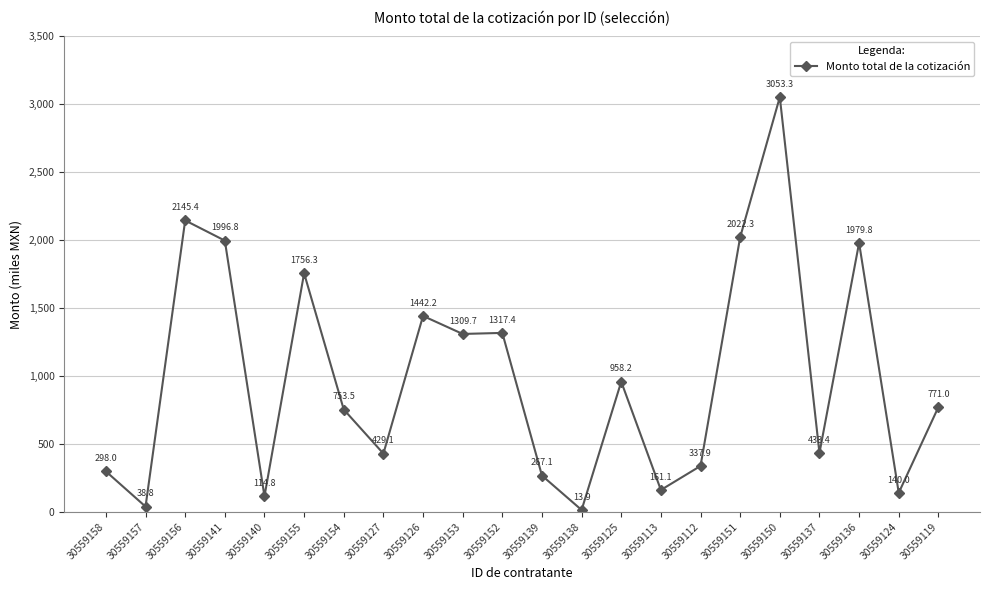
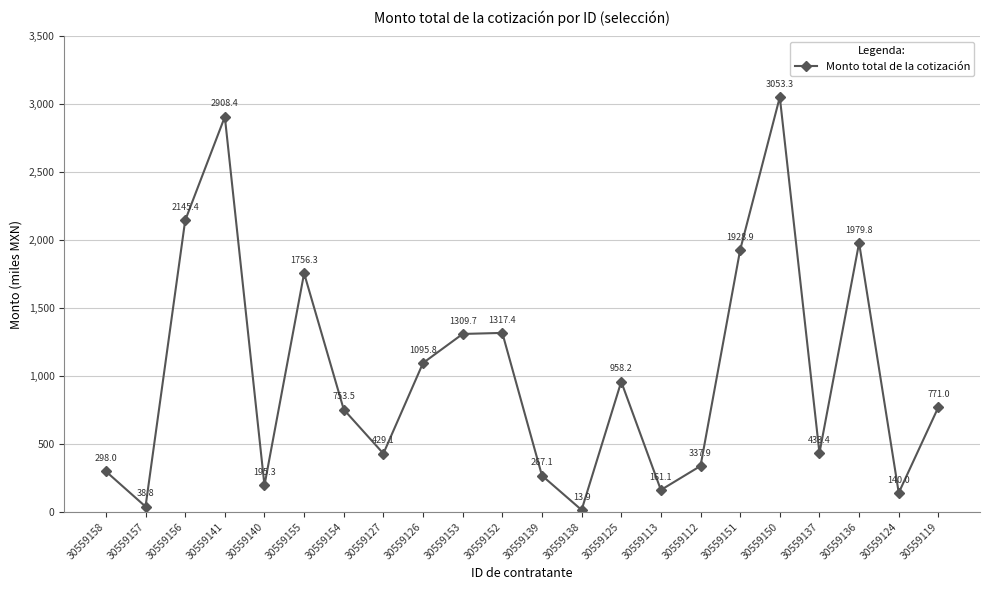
30559141: 1996.8 -> 2908.4
30559140: 114.8 -> 195.3
30559126: 1442.2 -> 1095.8
30559151: 2022.3 -> 1928.9
